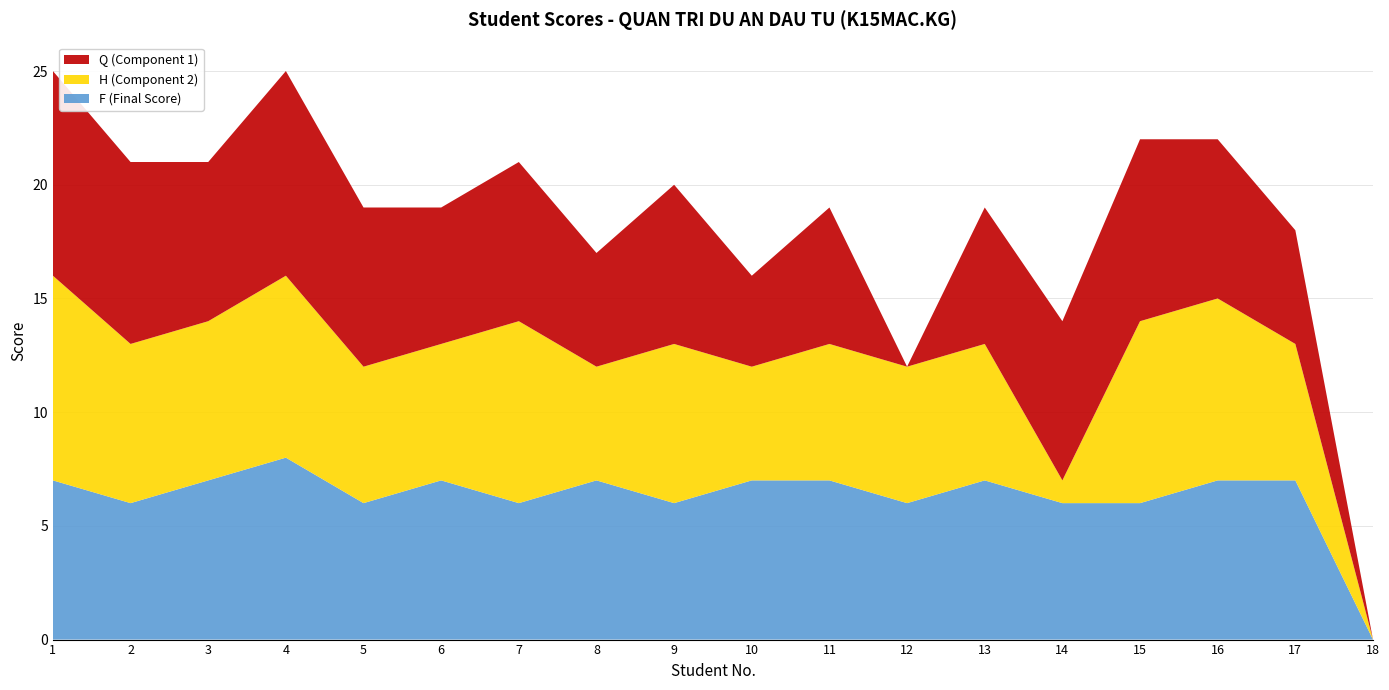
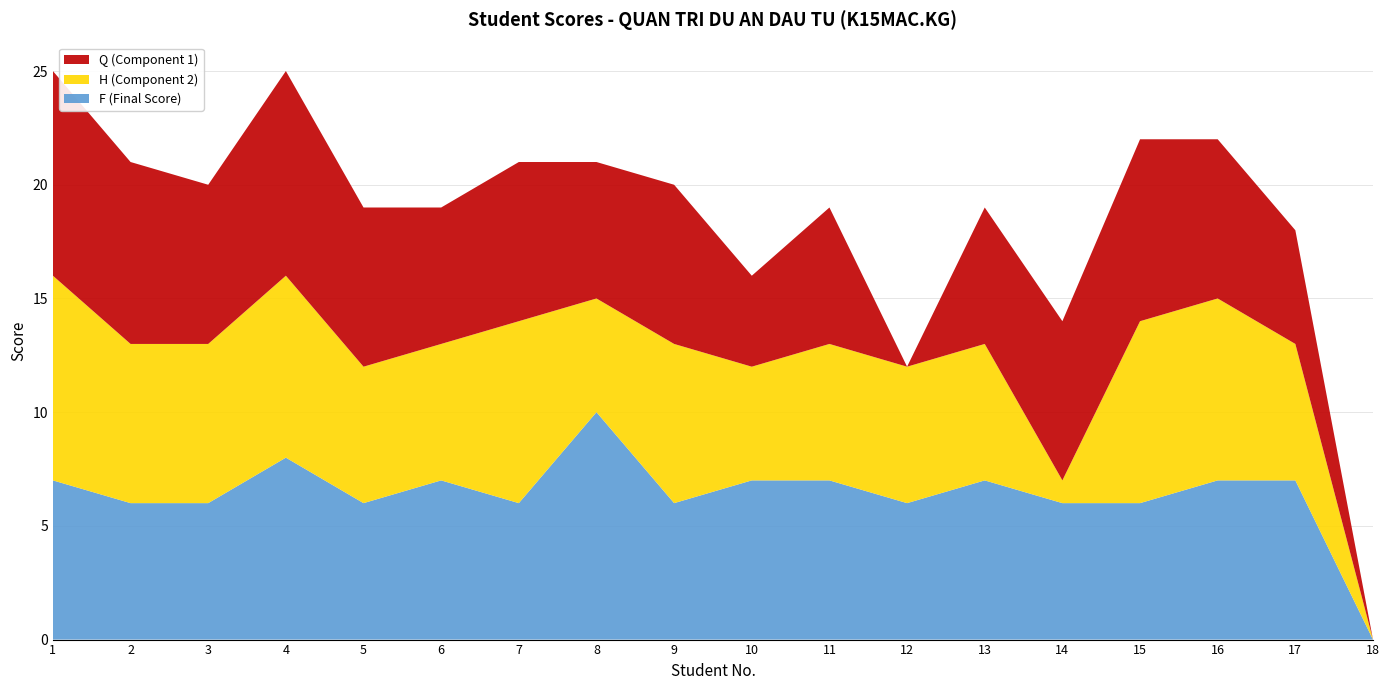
F (Final Score), 3: 7 -> 6
F (Final Score), 8: 7 -> 10
Q (Component 1), 8: 5 -> 6
